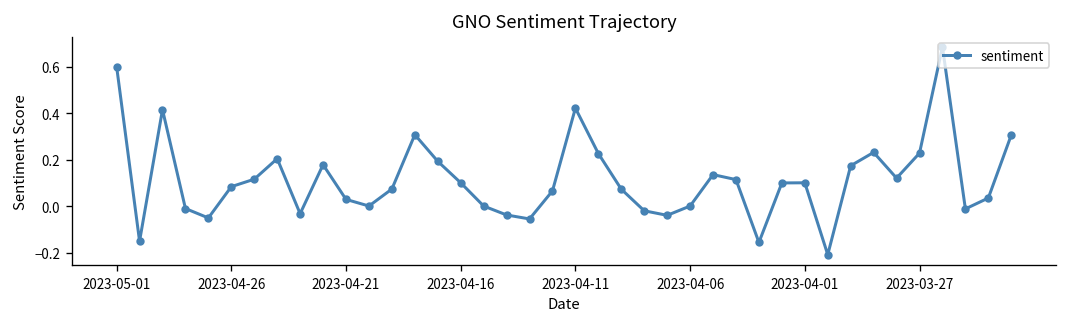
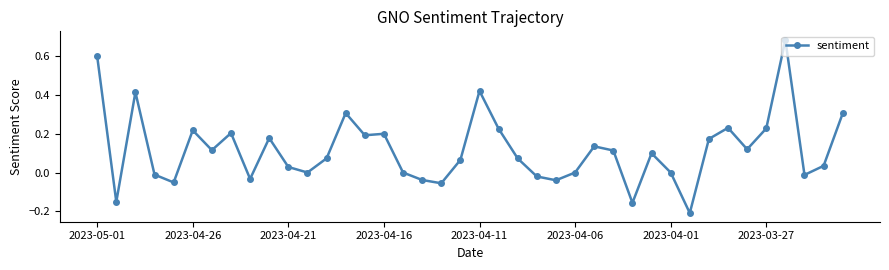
2023-04-26: 0.08 -> 0.22
2023-04-16: 0.1 -> 0.2
2023-04-01: 0.1 -> 0.0
